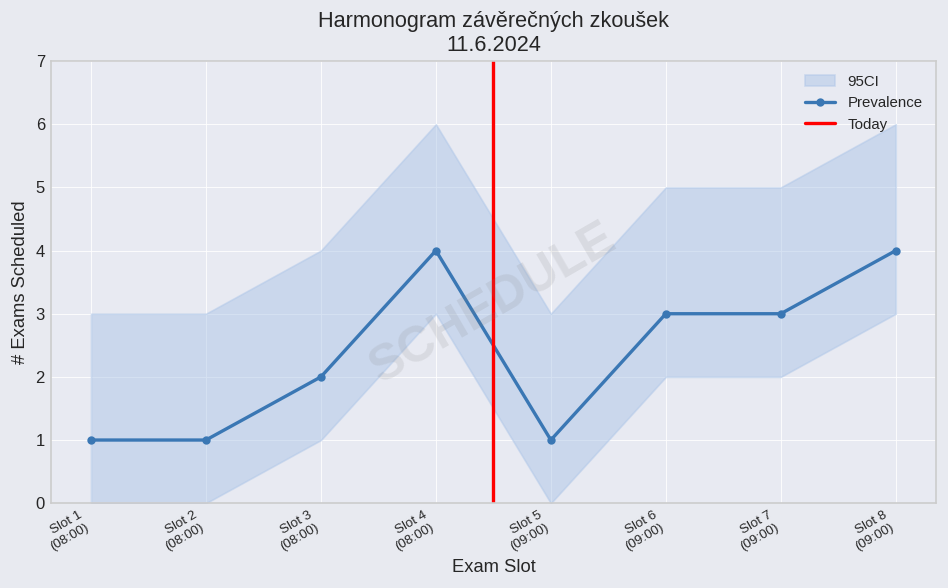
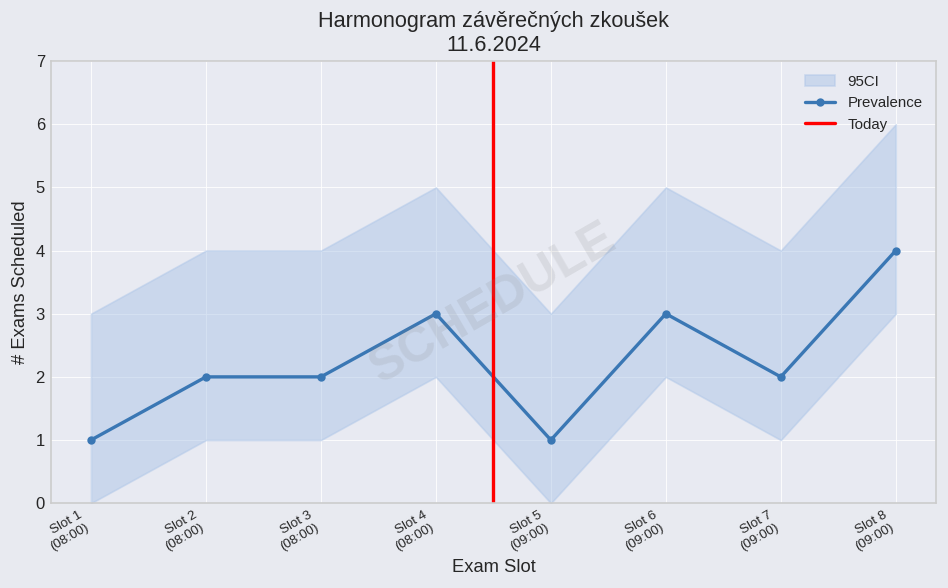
Prevalence, Slot 2 (08:00): 1 -> 2
Prevalence, Slot 4 (08:00): 4 -> 3
Prevalence, Slot 7 (09:00): 3 -> 2
